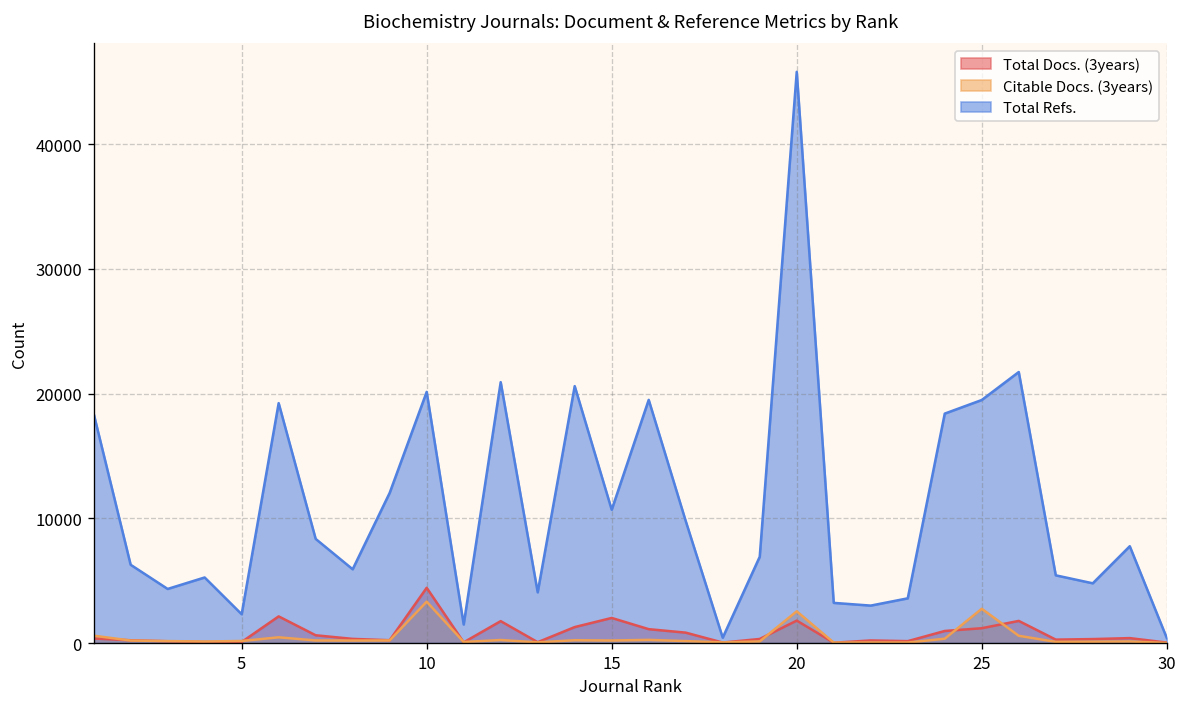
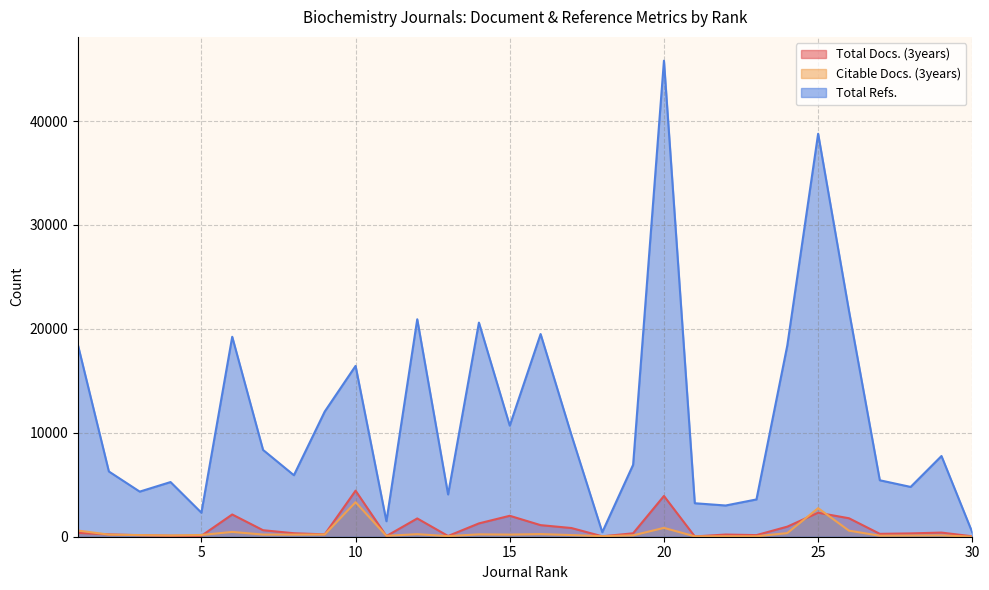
Total Refs., 10: 20100 -> 16400
Total Docs. (3years), 20: 1800 -> 3900
Citable Docs. (3years), 20: 2500 -> 900
Total Docs. (3years), 25: 1200 -> 2300
Total Refs., 25: 19500 -> 38800
